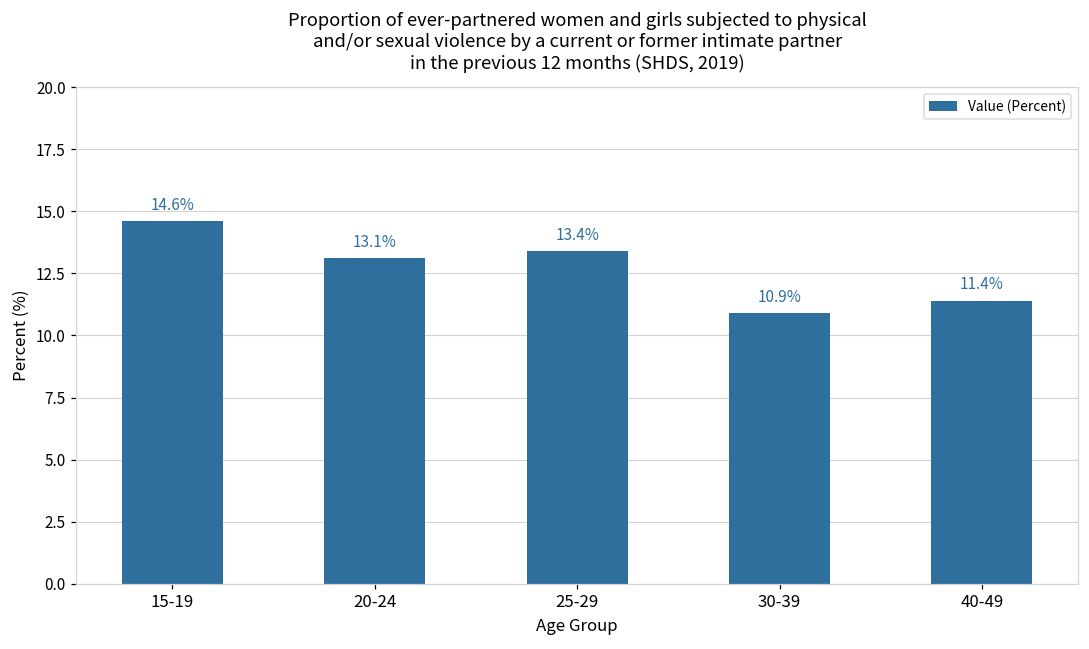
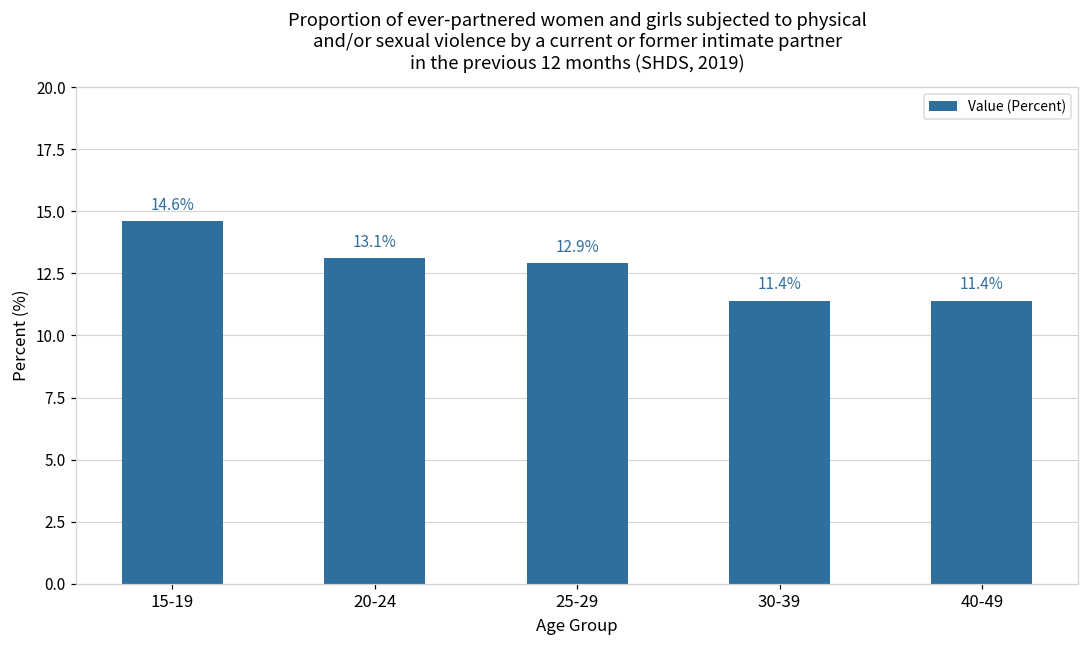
25-29: 13.4% -> 12.9%
30-39: 10.9% -> 11.4%
